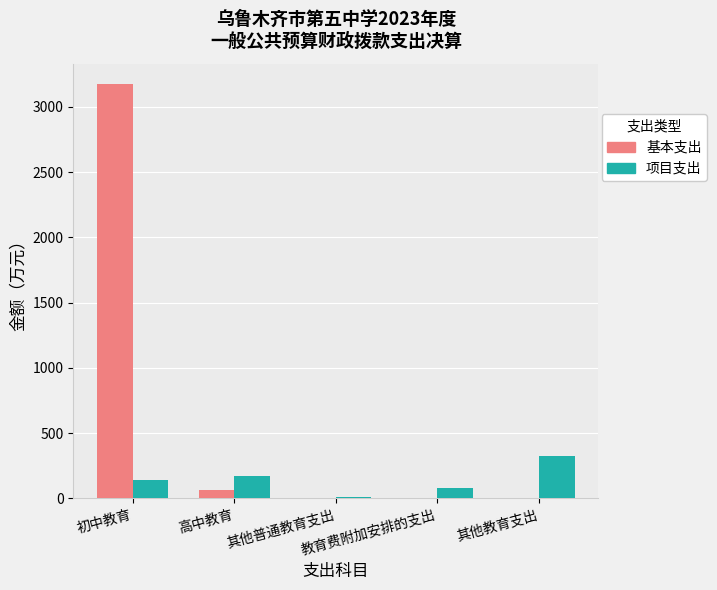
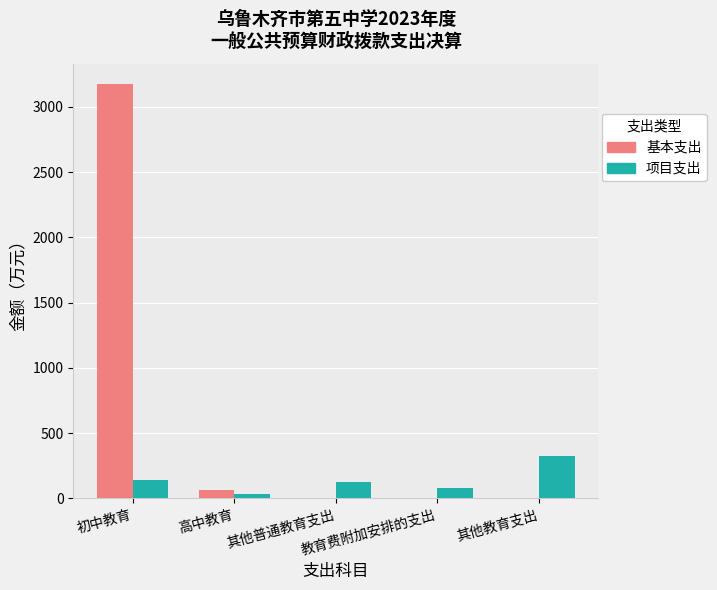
项目支出, 高中教育: 170 -> 30
项目支出, 其他普通教育支出: 10 -> 120
